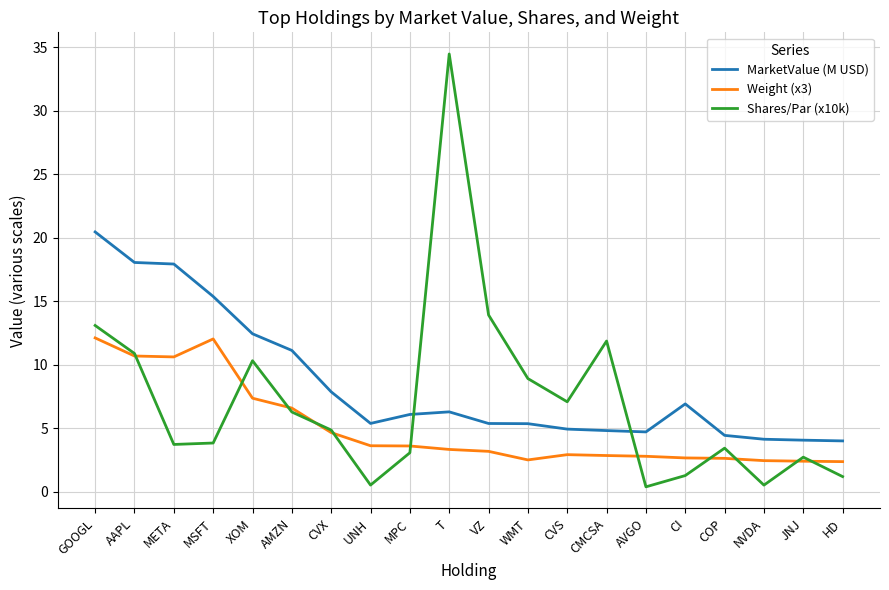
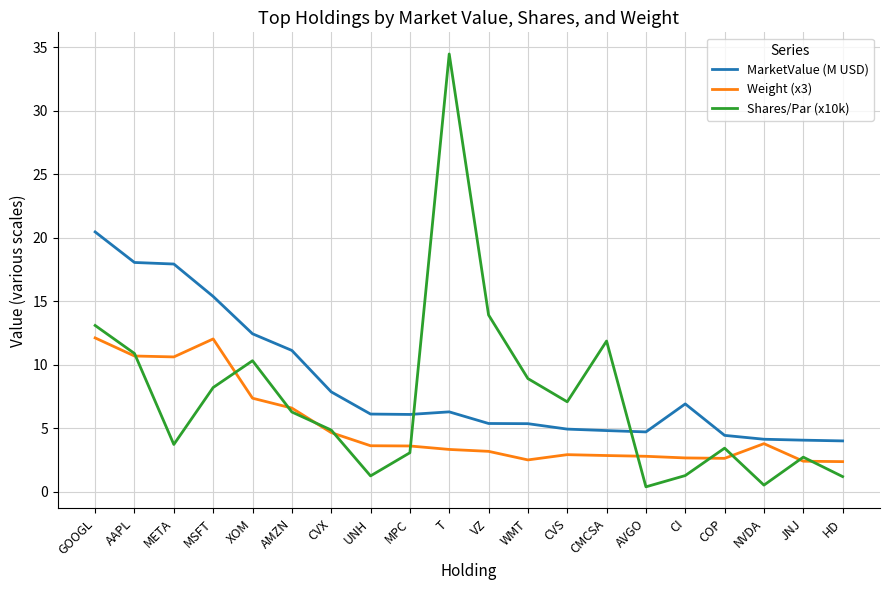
Shares/Par (x10k), MSFT: 3.8 -> 8.2
MarketValue (M USD), UNH: 5.4 -> 6.1
Shares/Par (x10k), UNH: 0.5 -> 1.2
Weight (x3), NVDA: 2.4 -> 3.8
